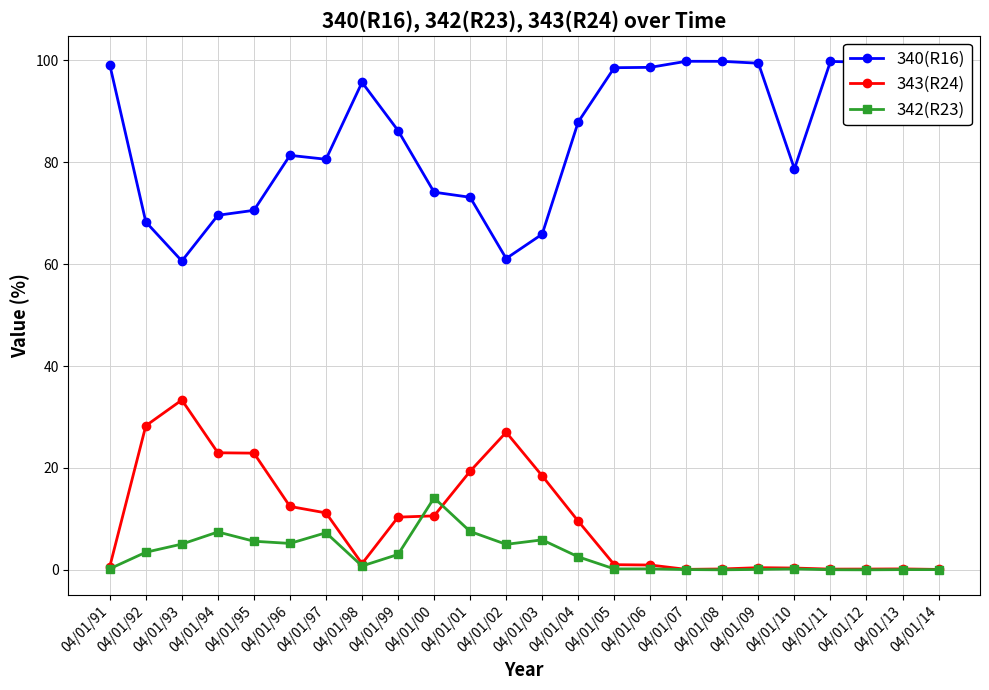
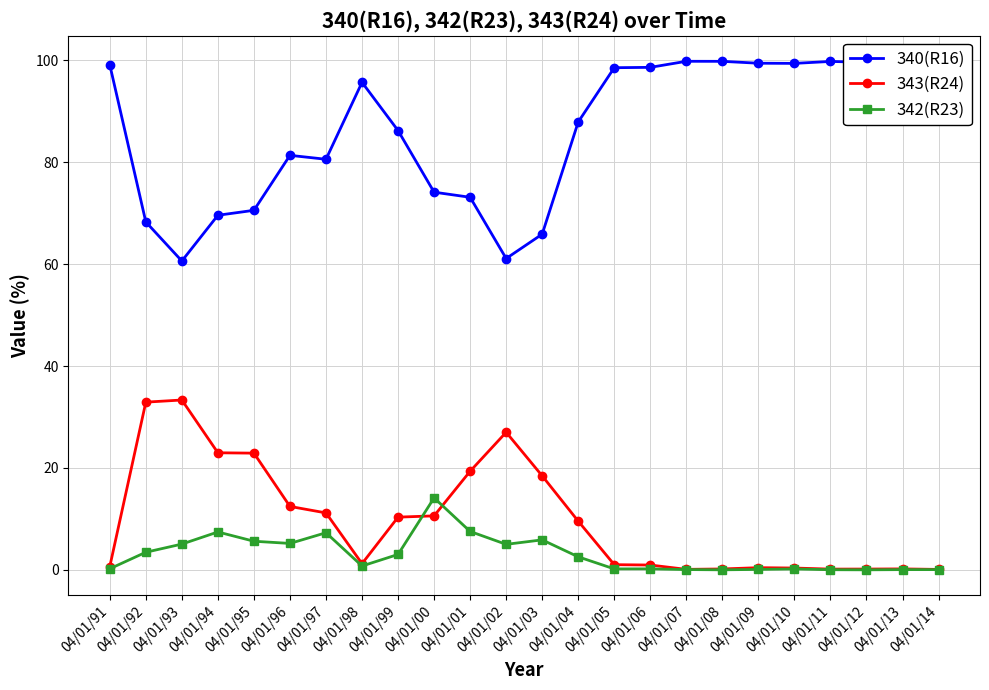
343(R24), 04/01/92: 28 -> 33
340(R16), 04/01/10: 79 -> 99
